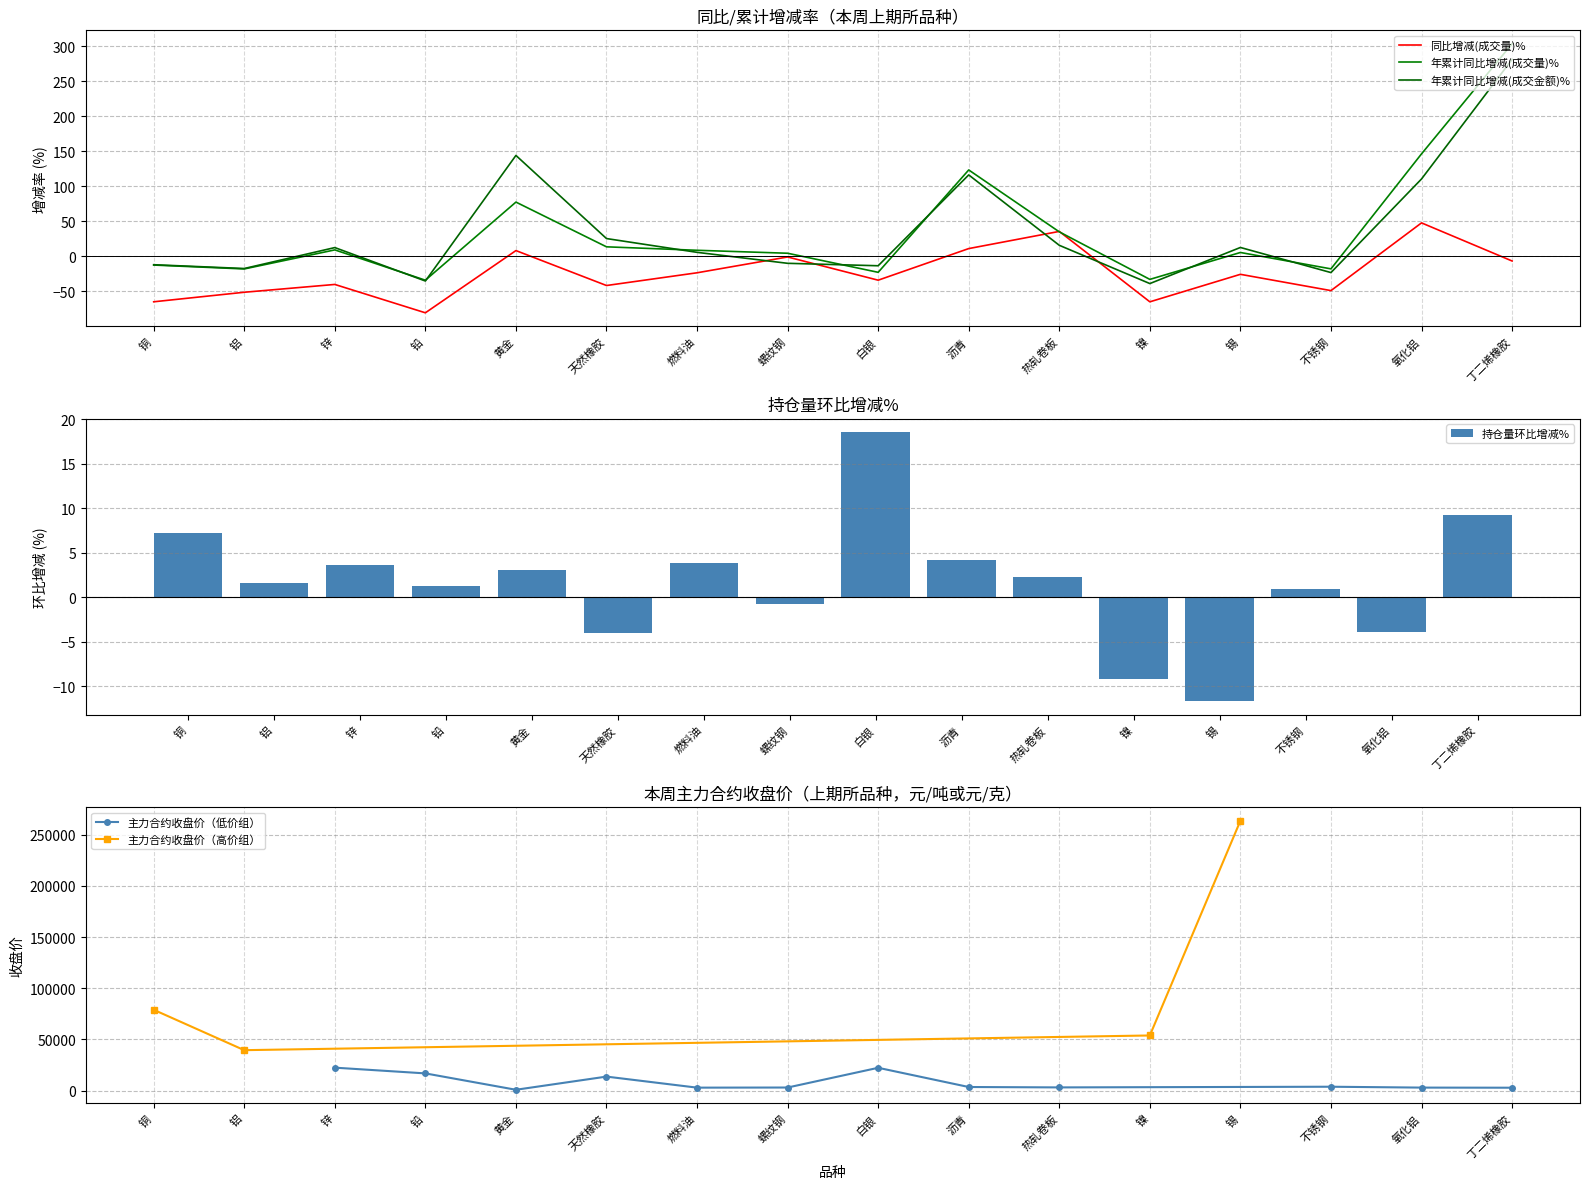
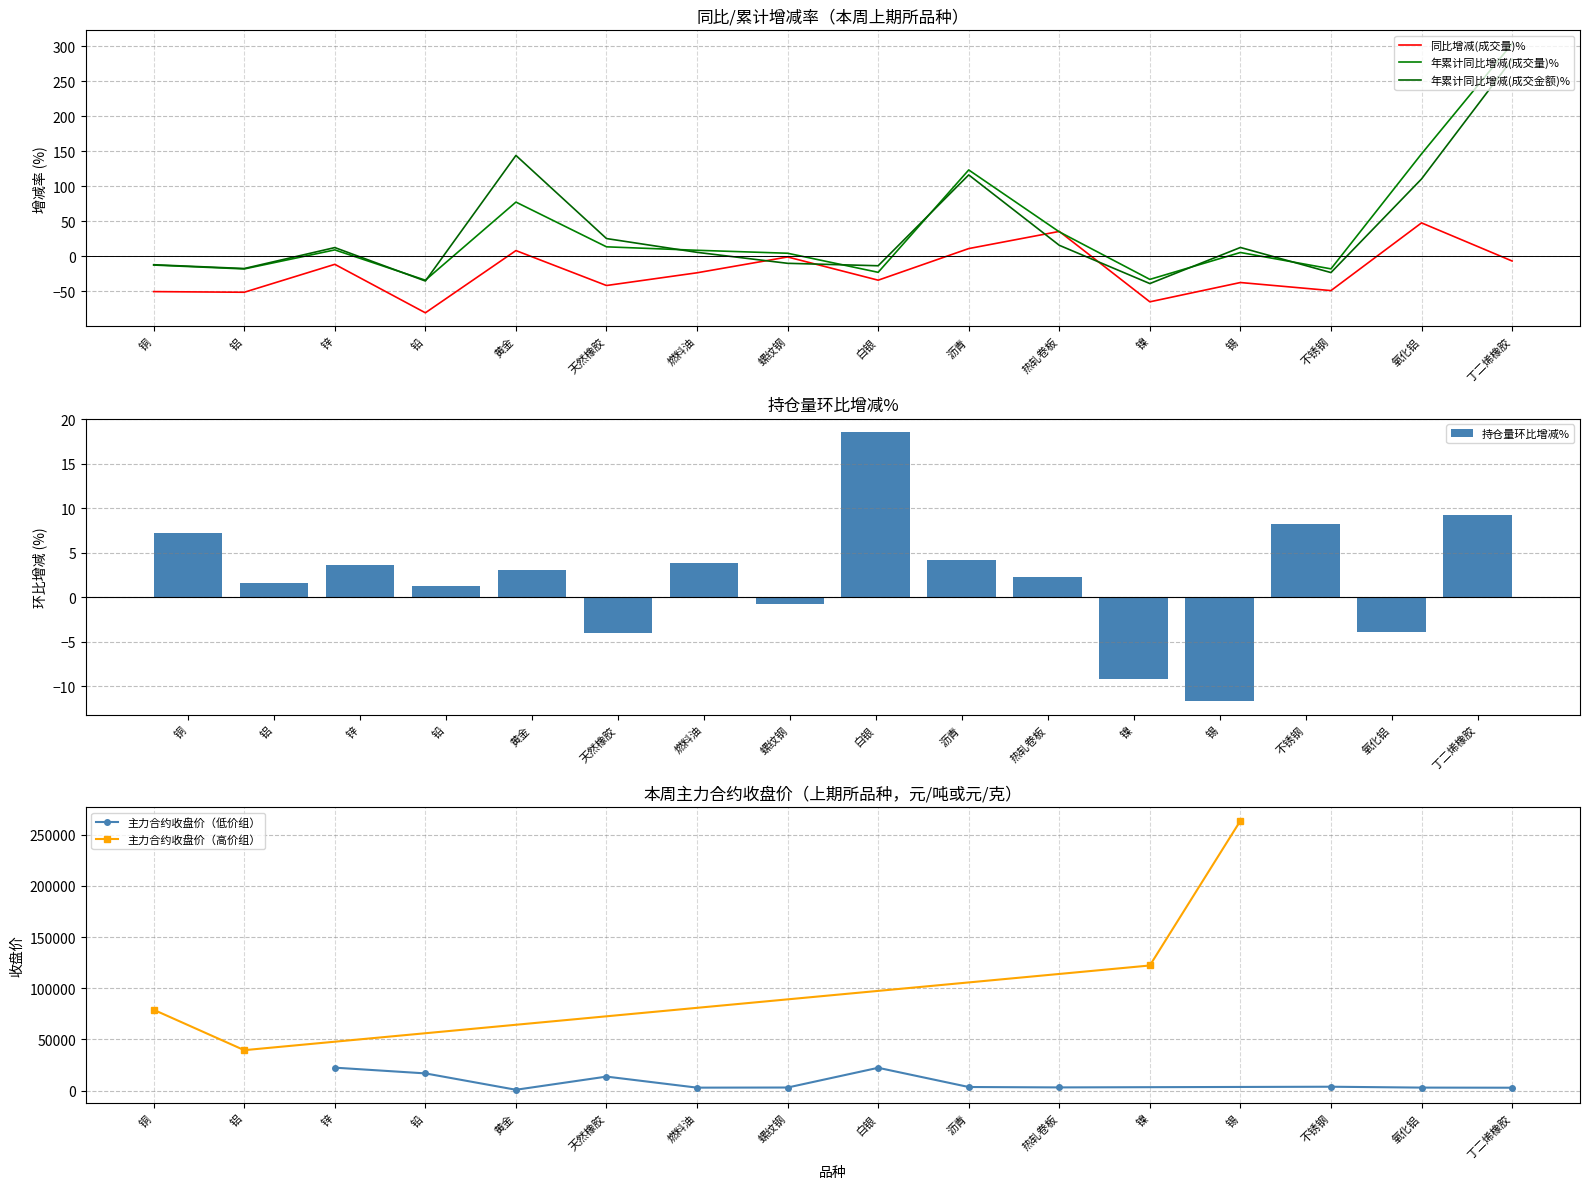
同比/累计增减率（本周上期所品种）, 同比增减(成交量)%, 铜: -60 -> -50
同比/累计增减率（本周上期所品种）, 同比增减(成交量)%, 锌: -40 -> -10
同比/累计增减率（本周上期所品种）, 同比增减(成交量)%, 锡: -30 -> -40
持仓量环比增减%, 不锈钢: 1 -> 8
本周主力合约收盘价（上期所品种，元/吨或元/克）, 主力合约收盘价（高价组）, 镍: 54000 -> 122000
